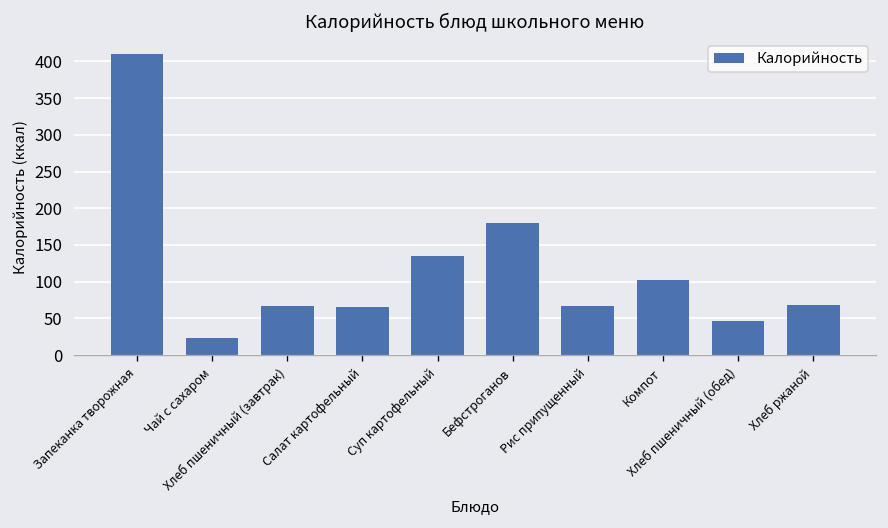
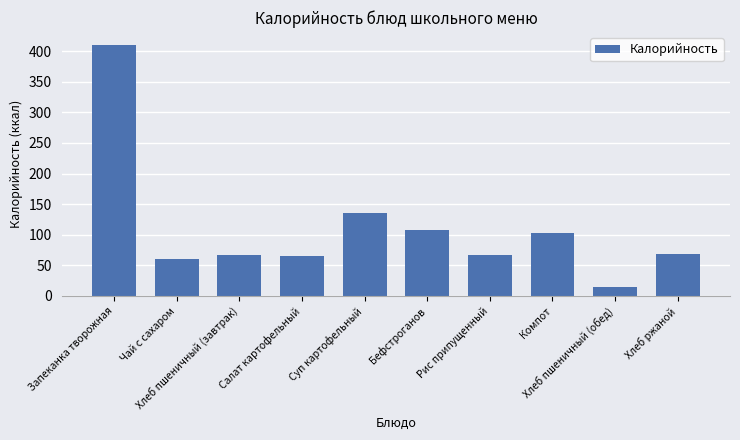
Чай с сахаром: 20 -> 60
Бефстроганов: 180 -> 110
Хлеб пшеничный (обед): 50 -> 20
